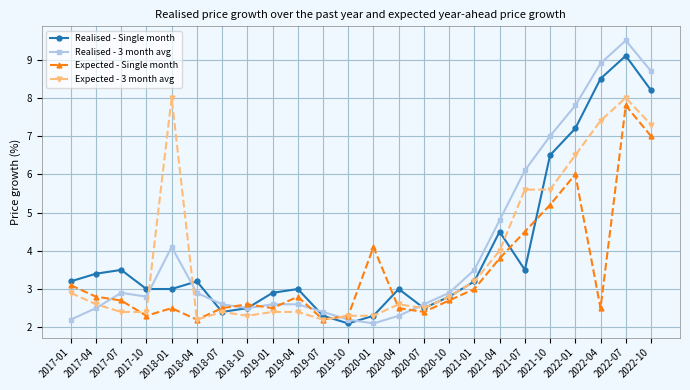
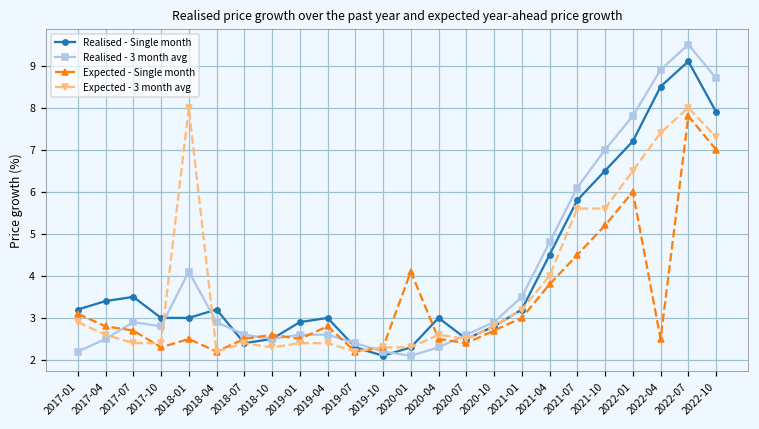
Realised - Single month, 2021-07: 3.5 -> 5.8
Realised - Single month, 2022-10: 8.2 -> 7.9
